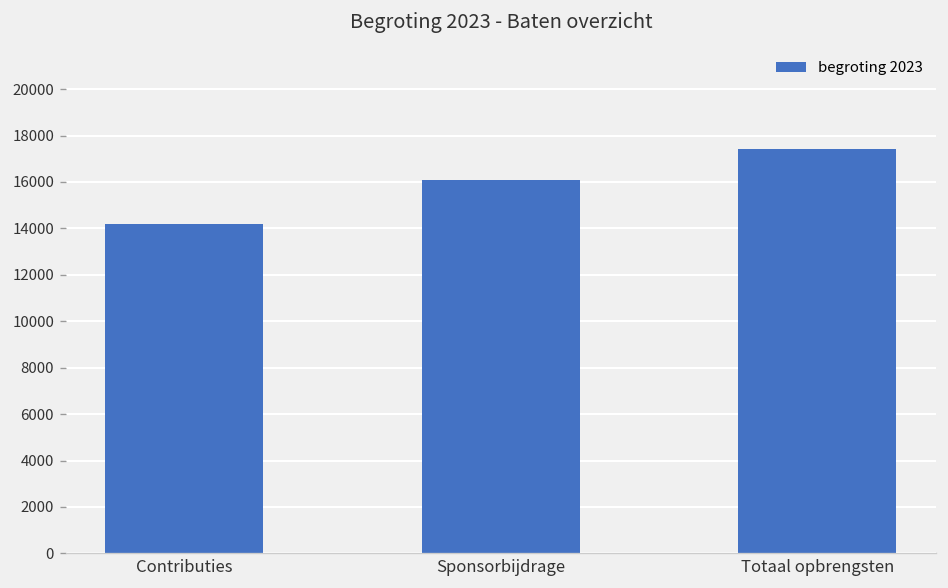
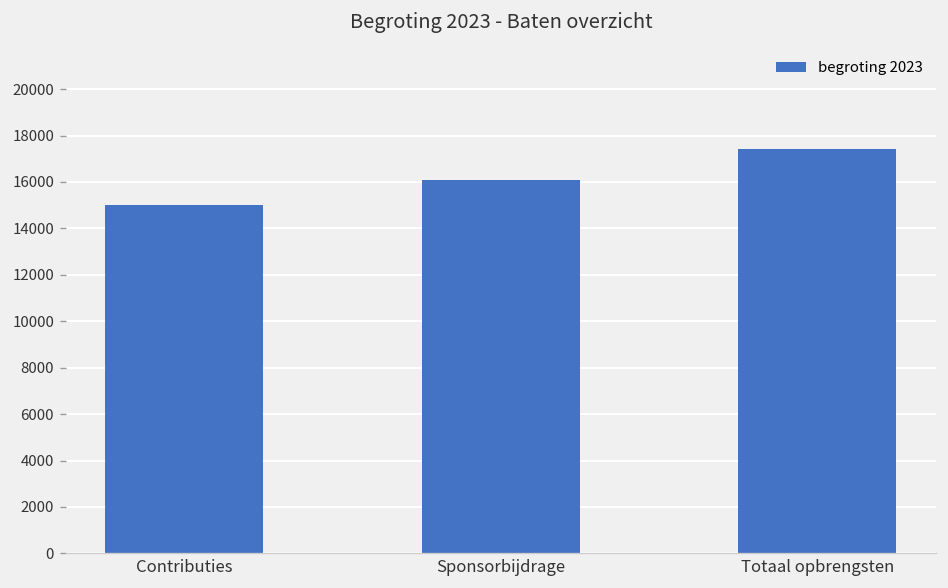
Contributies: 14200 -> 15000
